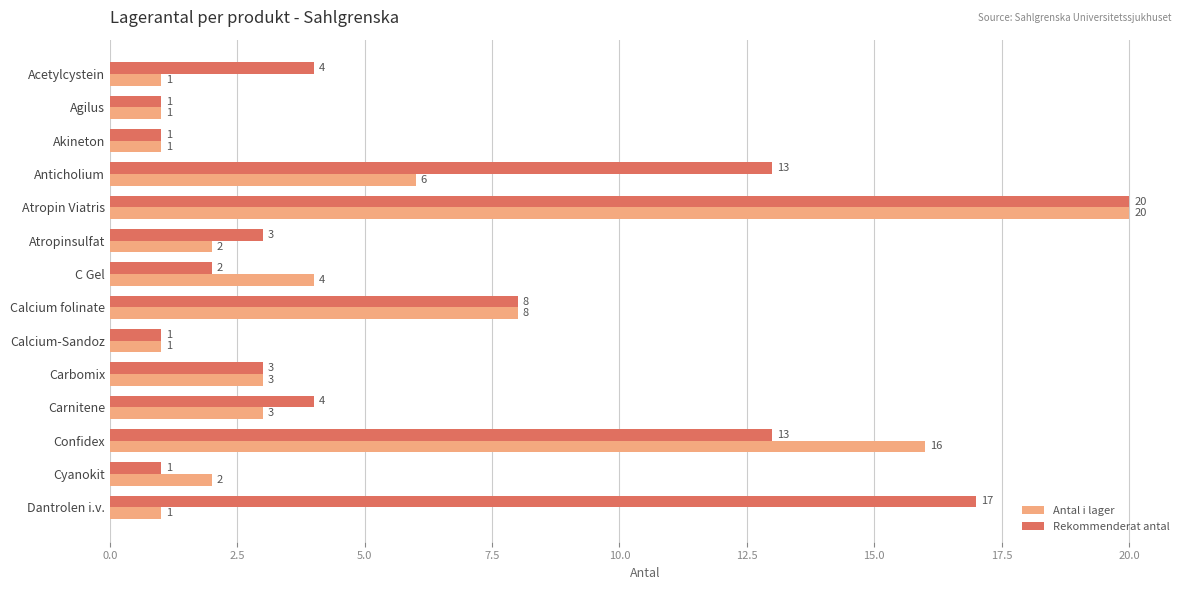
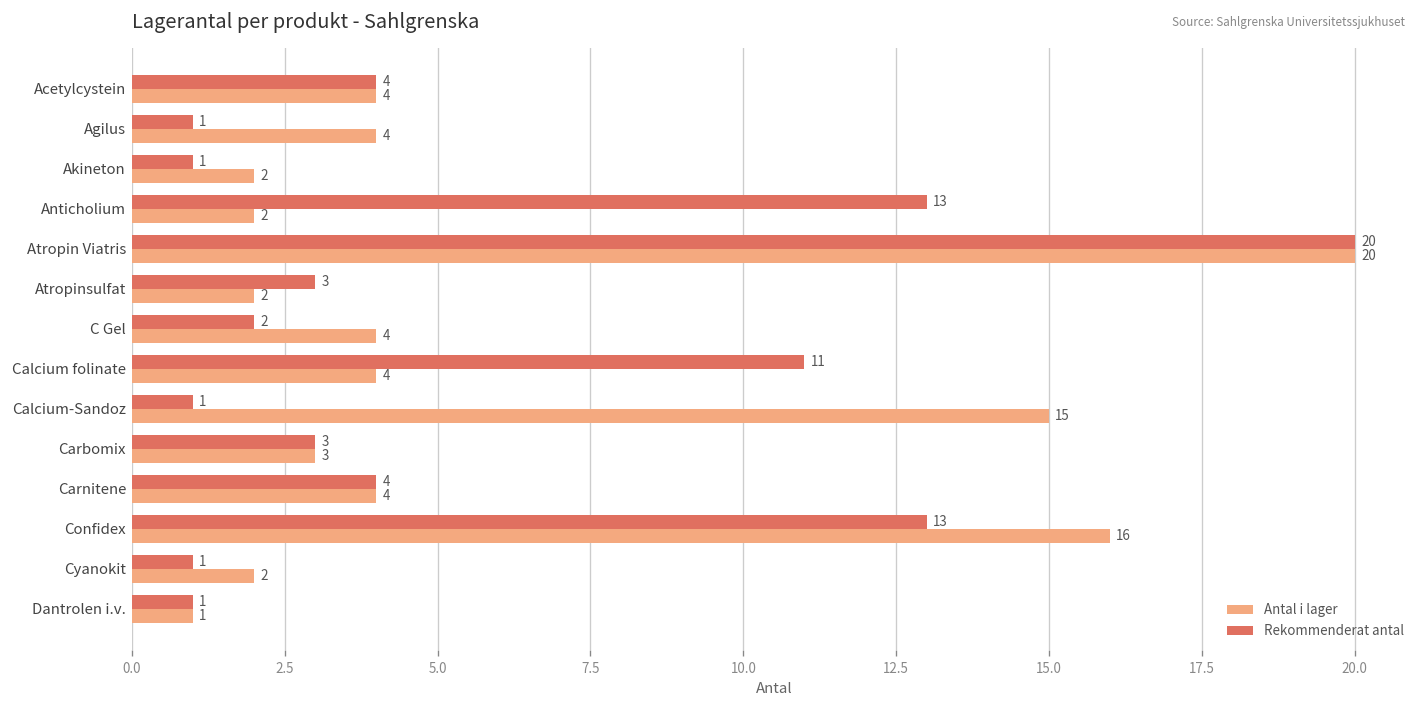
Antal i lager, Acetylcystein: 1 -> 4
Antal i lager, Agilus: 1 -> 4
Antal i lager, Akineton: 1 -> 2
Antal i lager, Anticholium: 6 -> 2
Rekommenderat antal, Calcium folinate: 8 -> 11
Antal i lager, Calcium folinate: 8 -> 4
Antal i lager, Calcium-Sandoz: 1 -> 15
Antal i lager, Carnitene: 3 -> 4
Rekommenderat antal, Dantrolen i.v.: 17 -> 1
